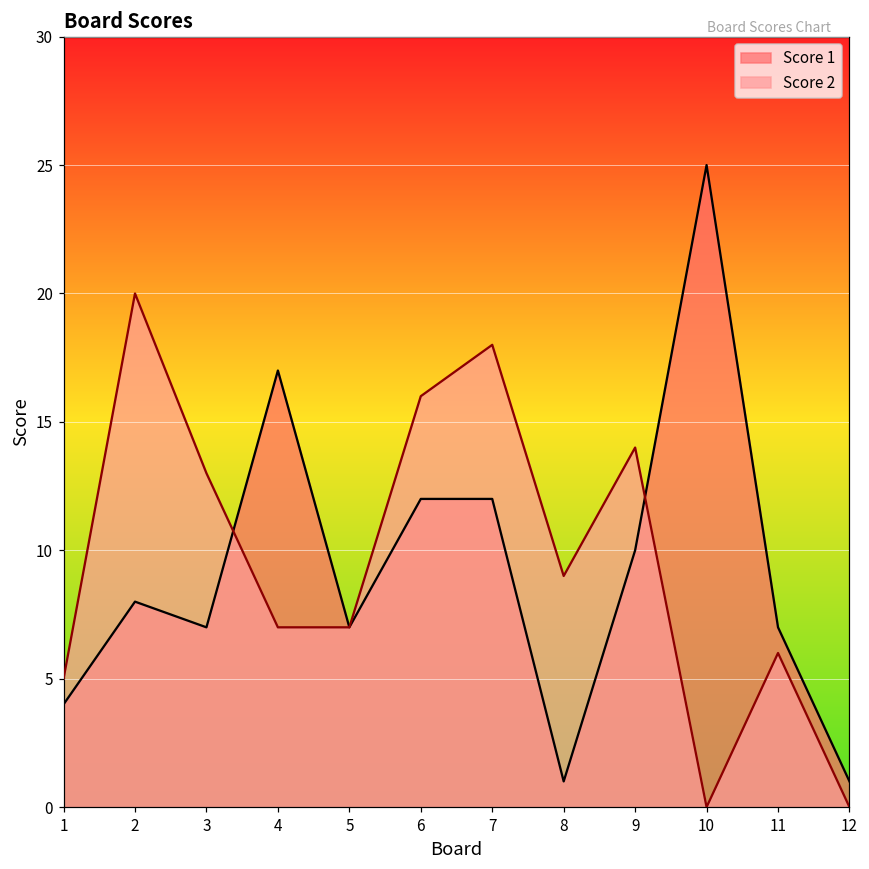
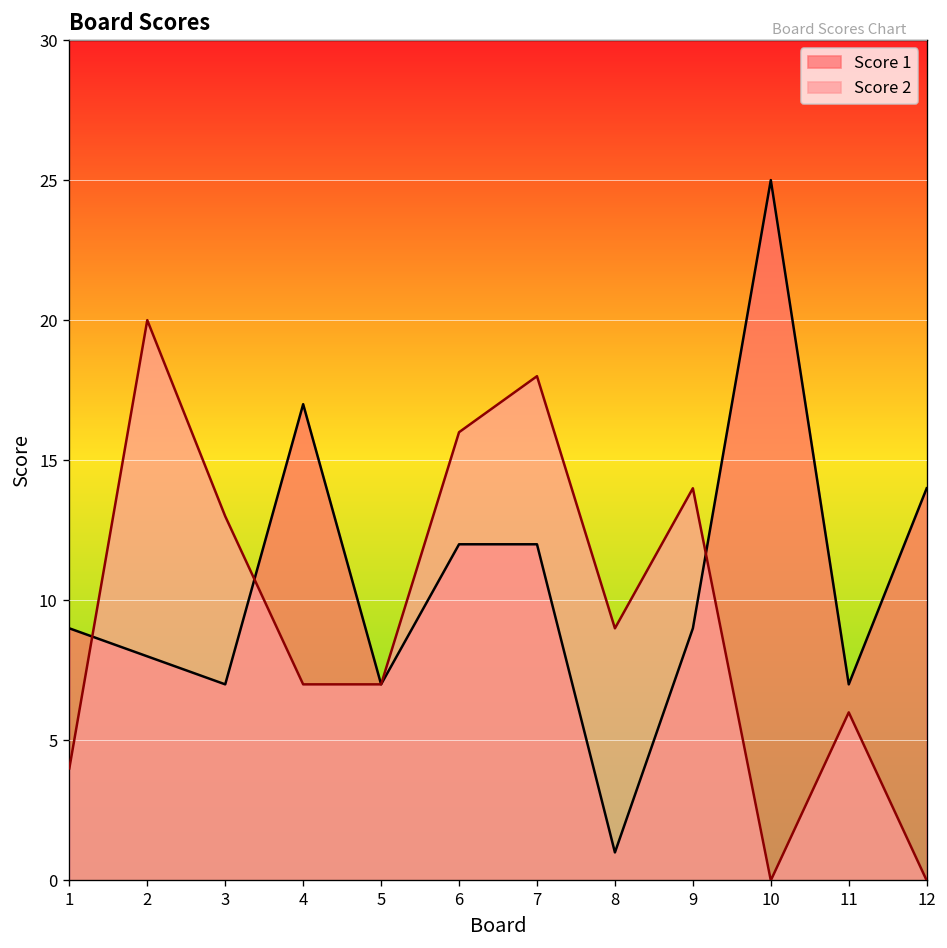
Score 1, 1: 4 -> 9
Score 2, 1: 5 -> 4
Score 1, 9: 10 -> 9
Score 1, 12: 1 -> 14
